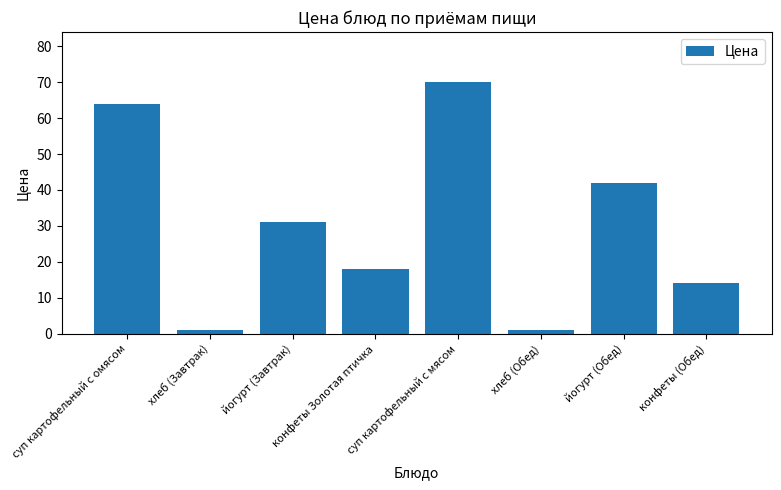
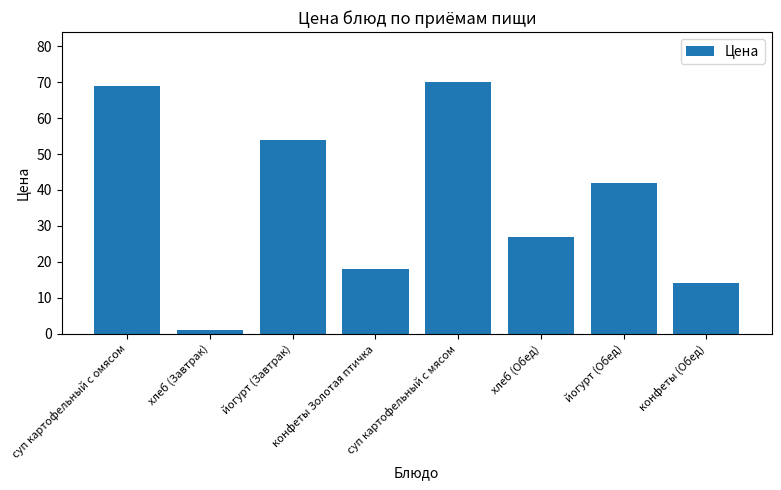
суп картофельный с омясом: 64 -> 69
йогурт (Завтрак): 31 -> 54
хлеб (Обед): 1 -> 27
